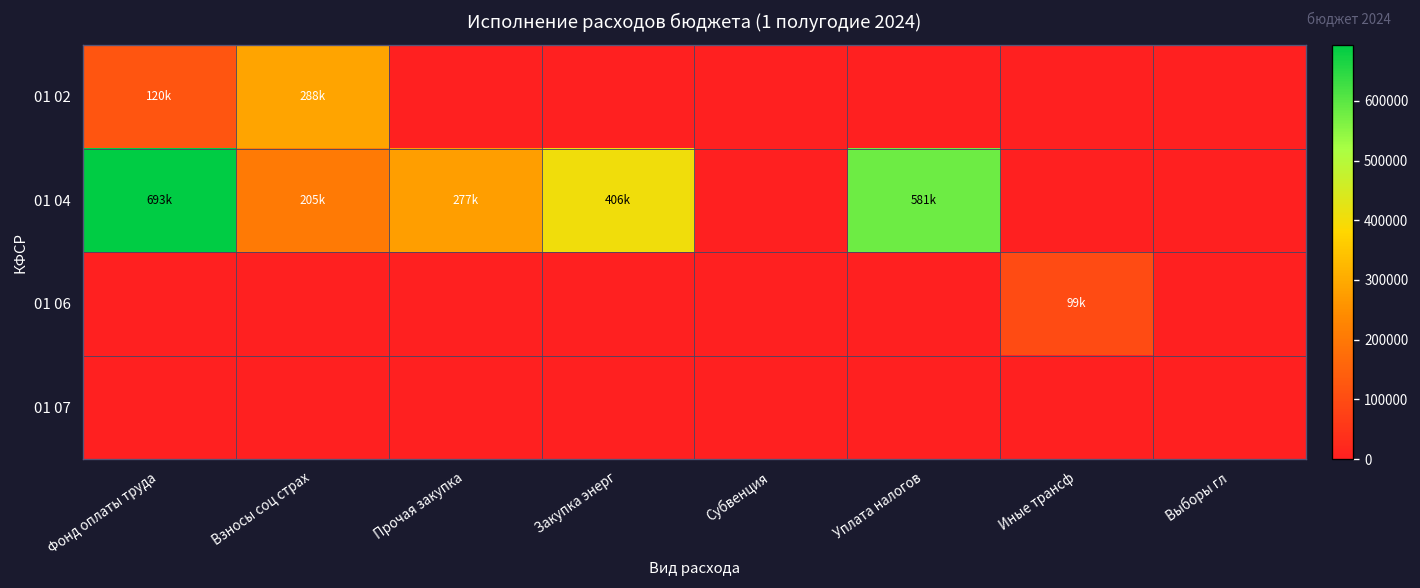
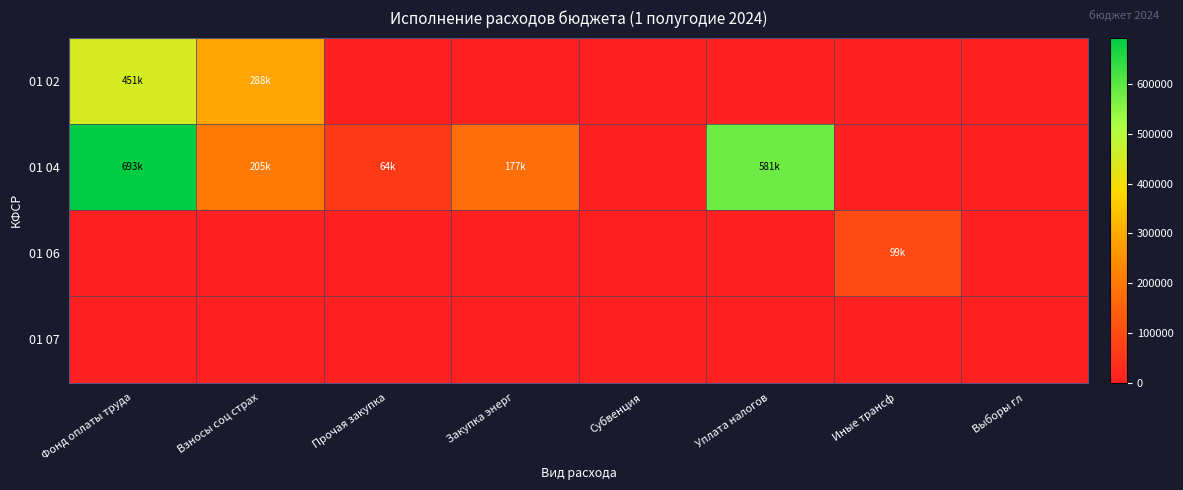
01 02, Фонд оплаты труда: 120k -> 451k
01 04, Прочая закупка: 277k -> 64k
01 04, Закупка энерг: 406k -> 177k
